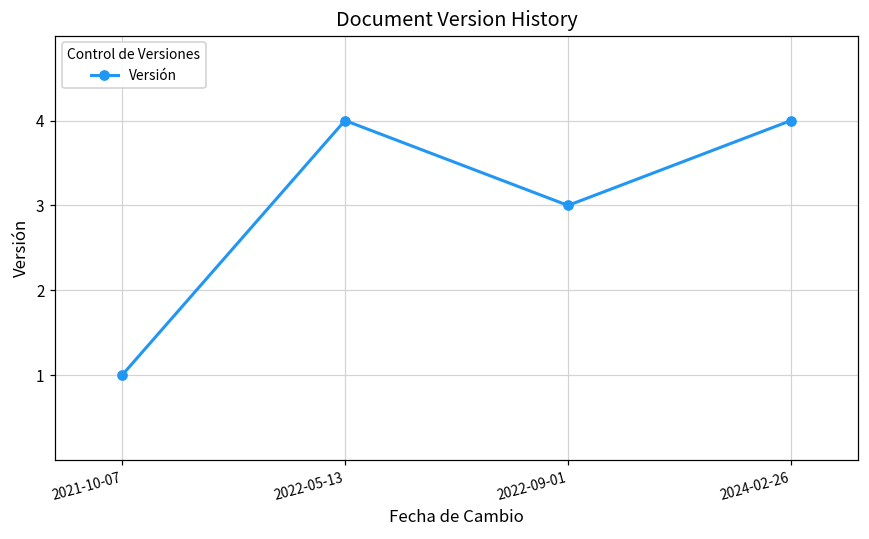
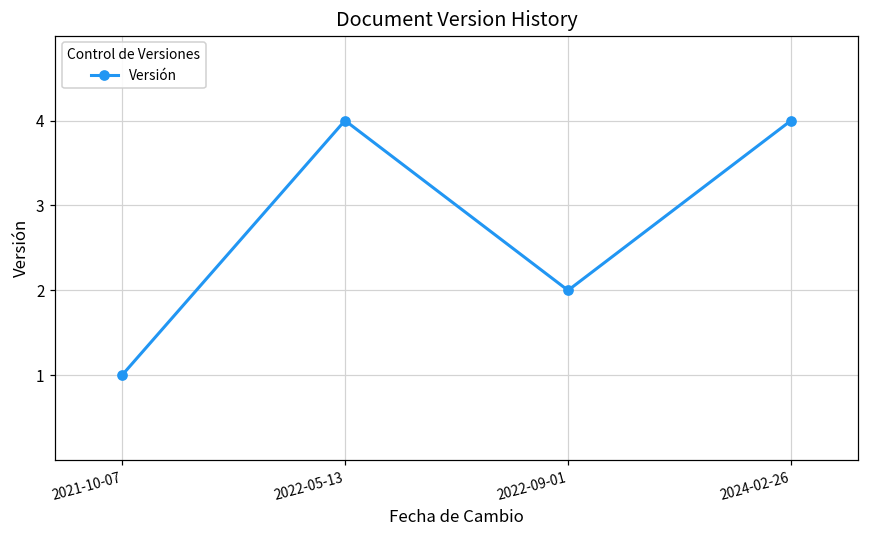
2022-09-01: 3 -> 2
